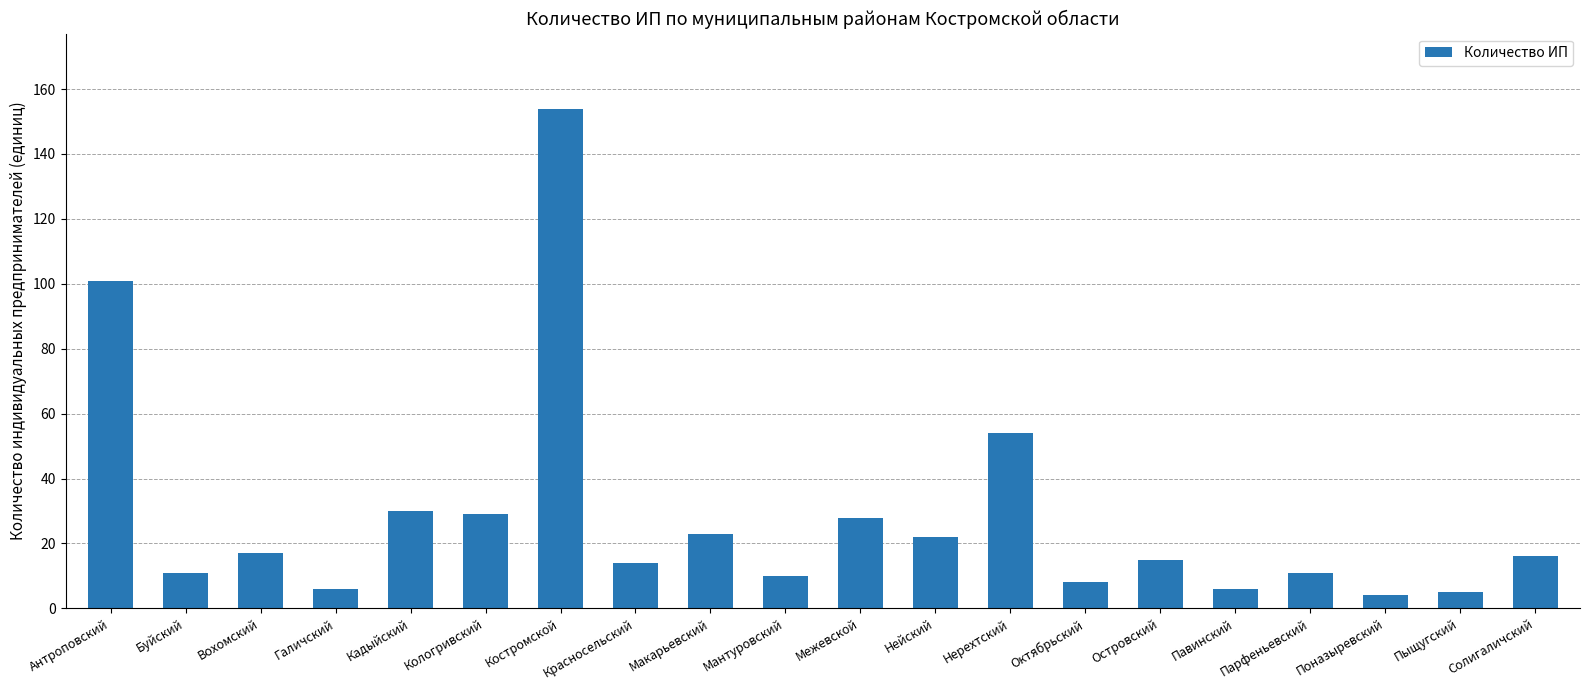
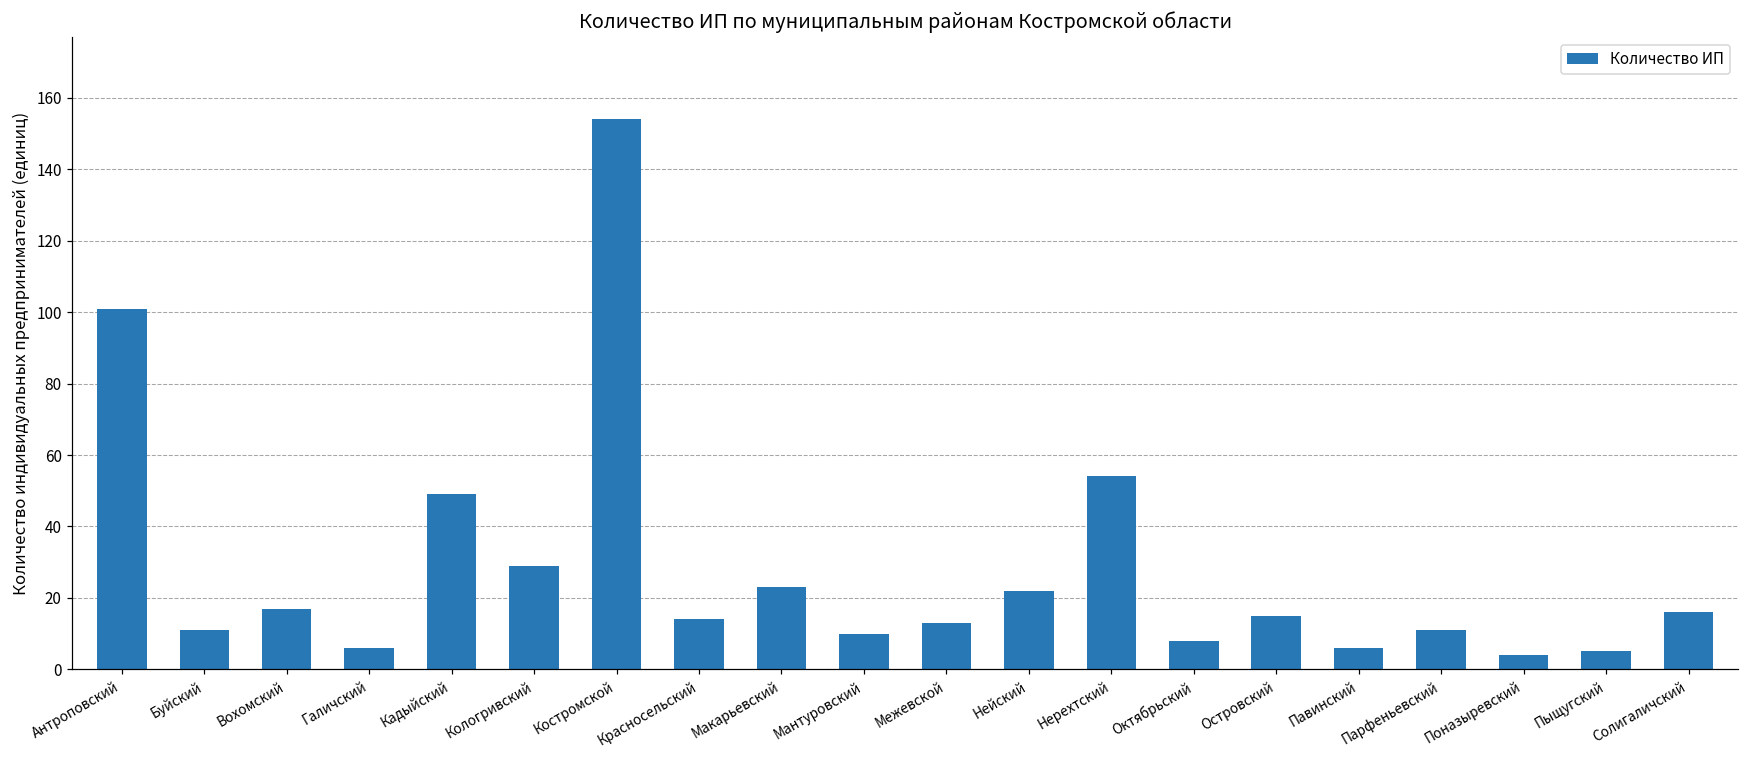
Кадыйский: 30 -> 49
Межевской: 28 -> 13
